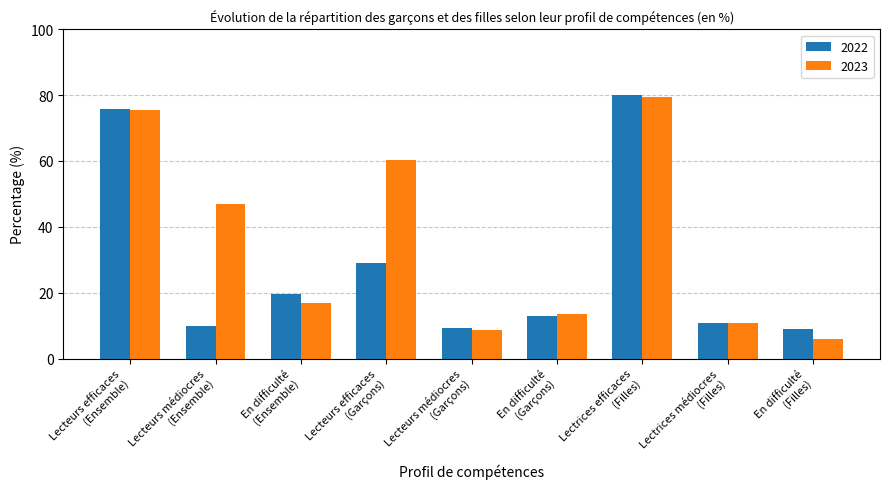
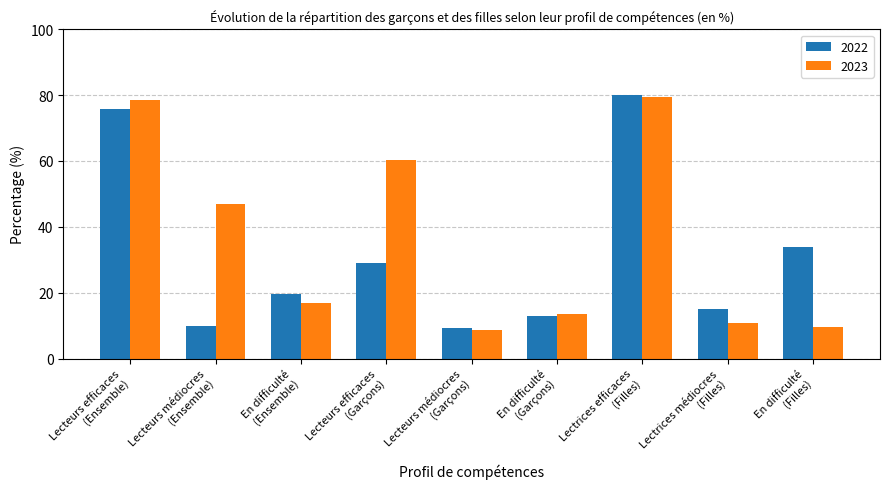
2023, Lecteurs efficaces (Ensemble): 76 -> 79
2022, Lectrices médiocres (Filles): 11 -> 15
2022, En difficulté (Filles): 9 -> 34
2023, En difficulté (Filles): 6 -> 10
